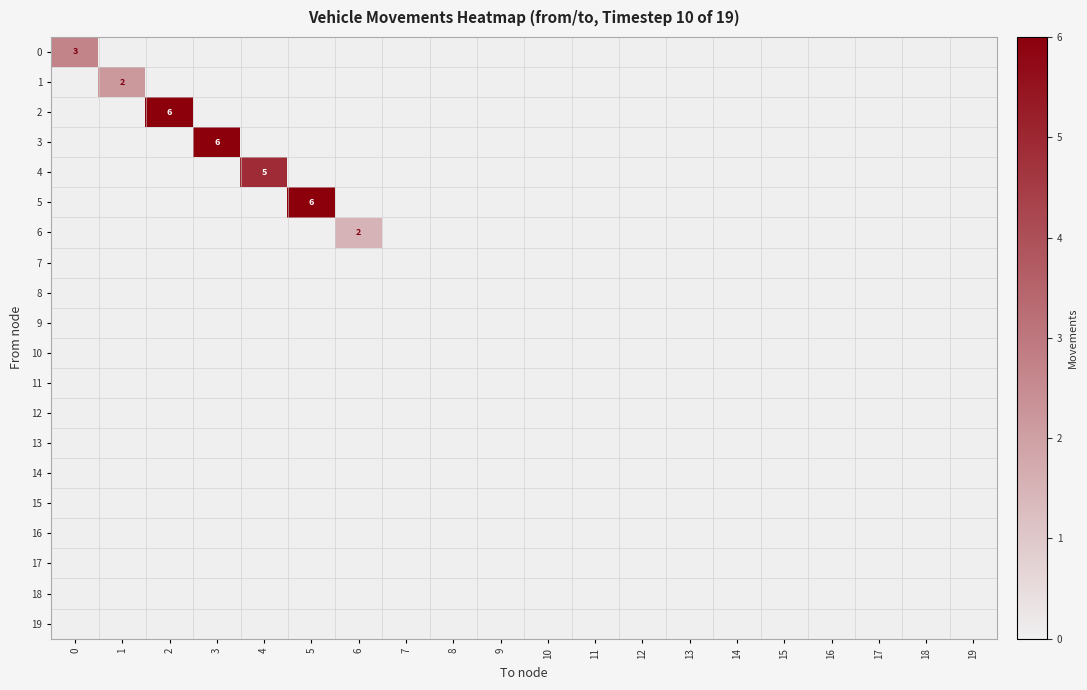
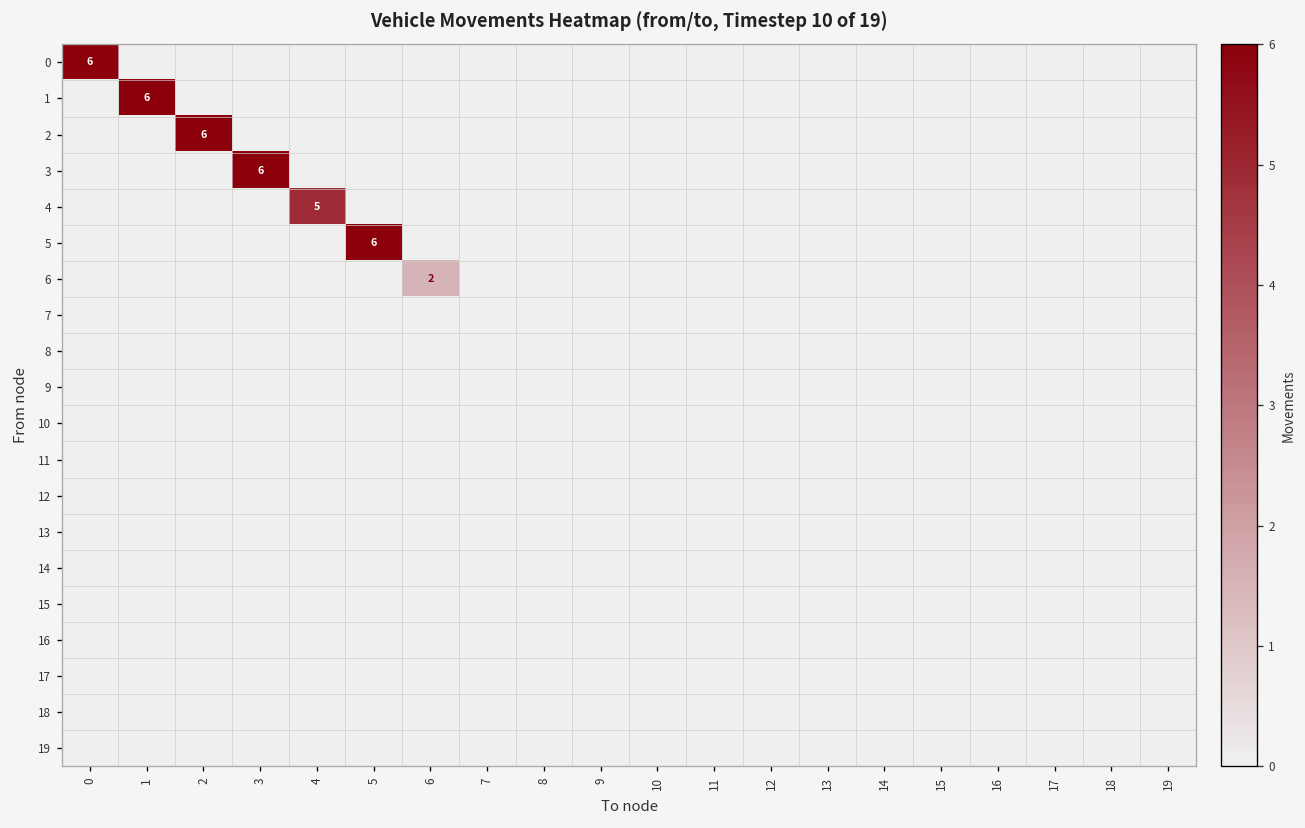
0, 0: 3 -> 6
1, 1: 2 -> 6
